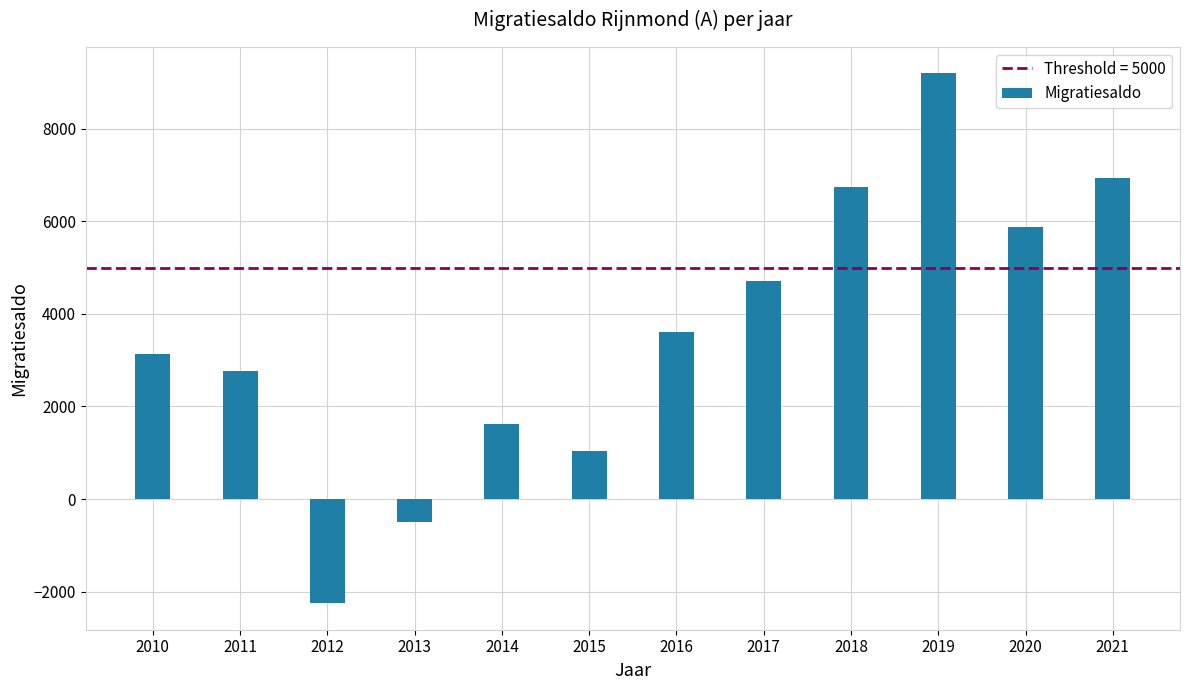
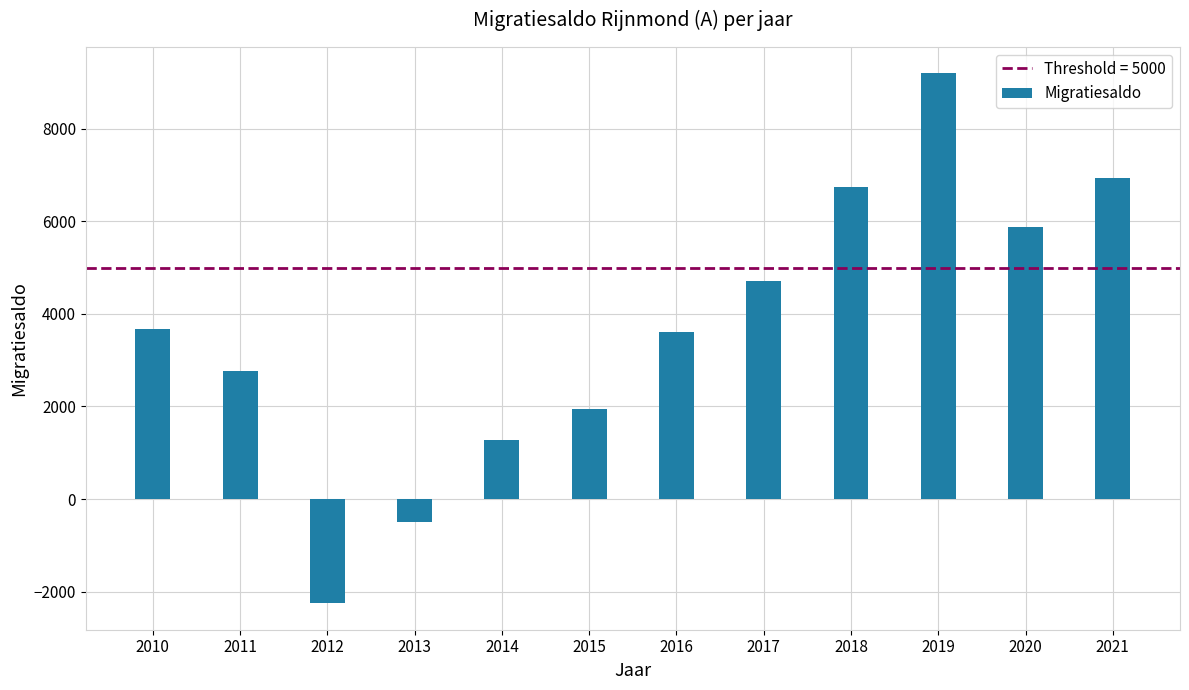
2010: 3100 -> 3700
2014: 1600 -> 1300
2015: 1000 -> 2000
